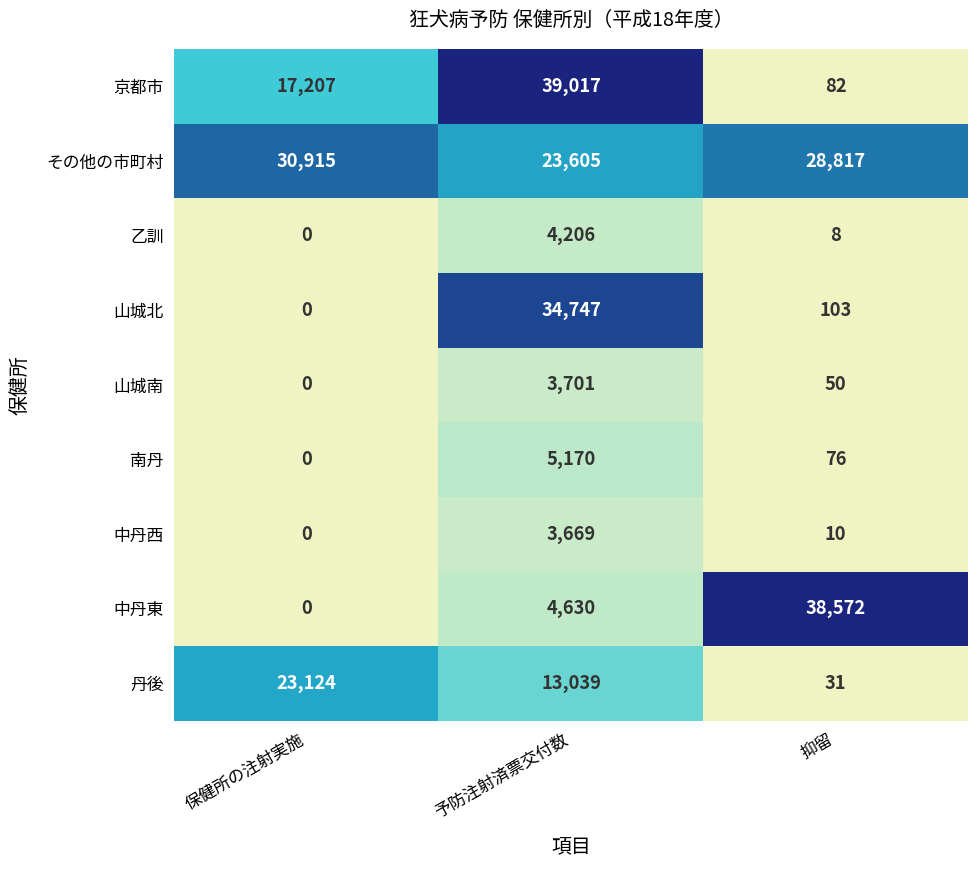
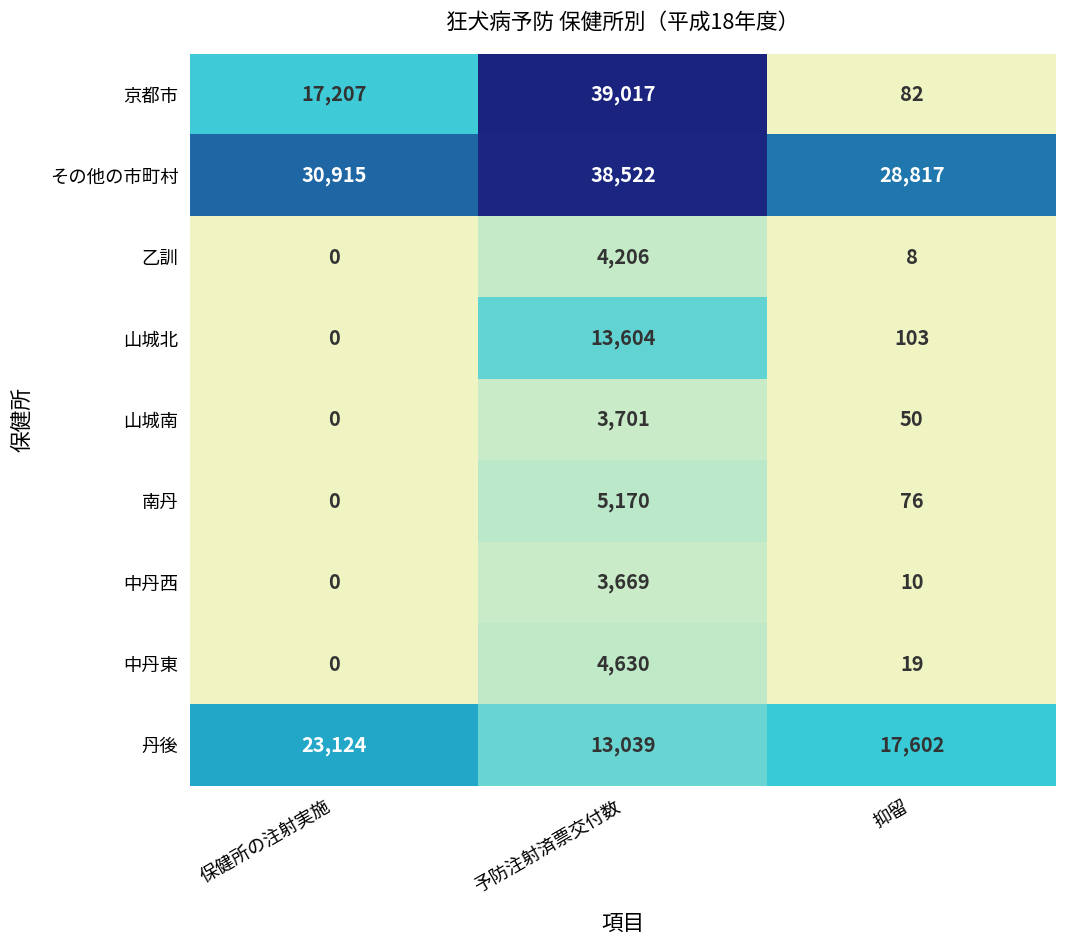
その他の市町村, 予防注射済票交付数: 23,605 -> 38,522
山城北, 予防注射済票交付数: 34,747 -> 13,604
中丹東, 抑留: 38,572 -> 19
丹後, 抑留: 31 -> 17,602
